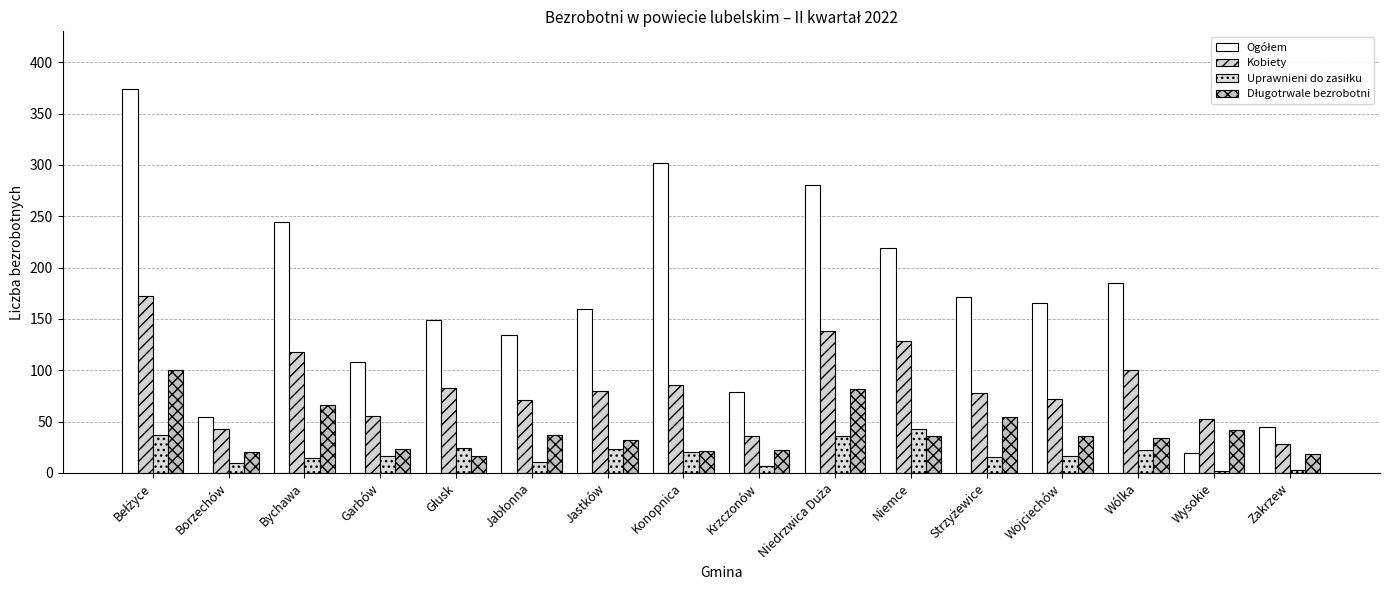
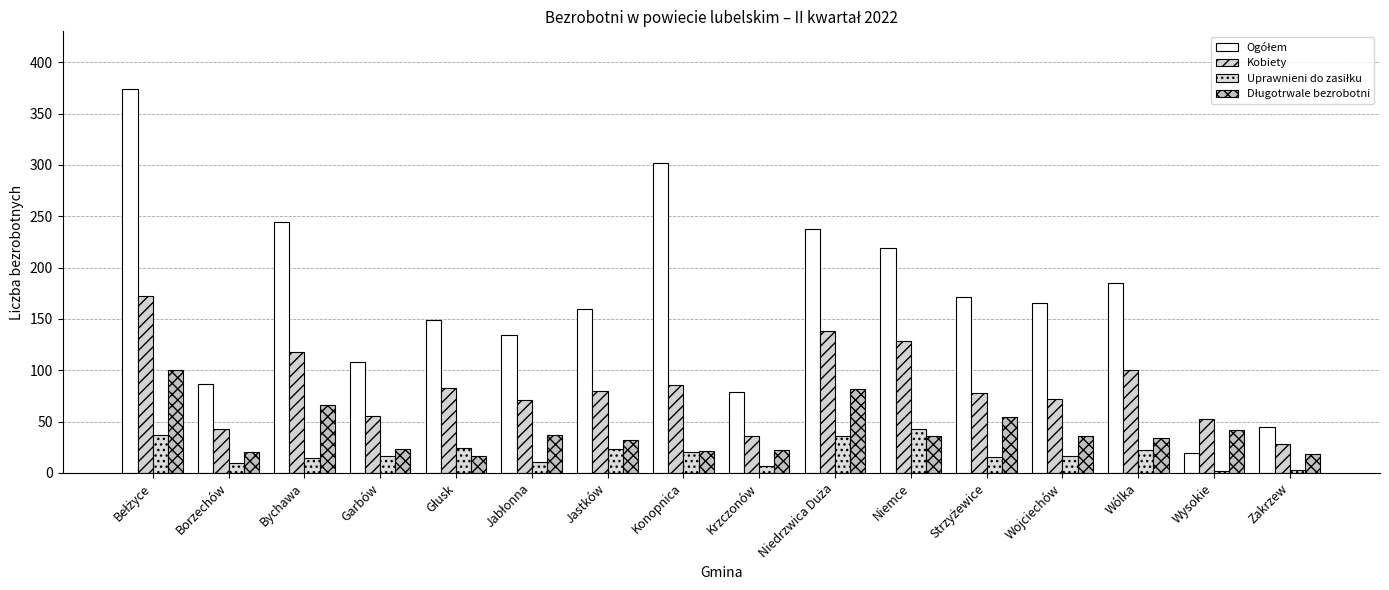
Ogółem, Borzechów: 54 -> 87
Ogółem, Niedrzwica Duża: 280 -> 238
